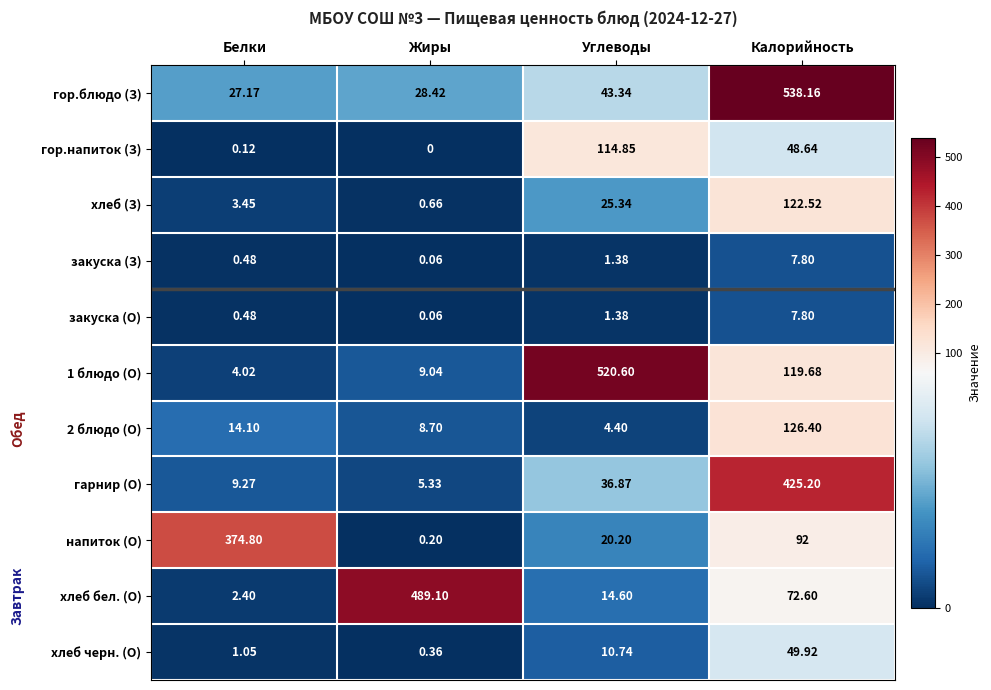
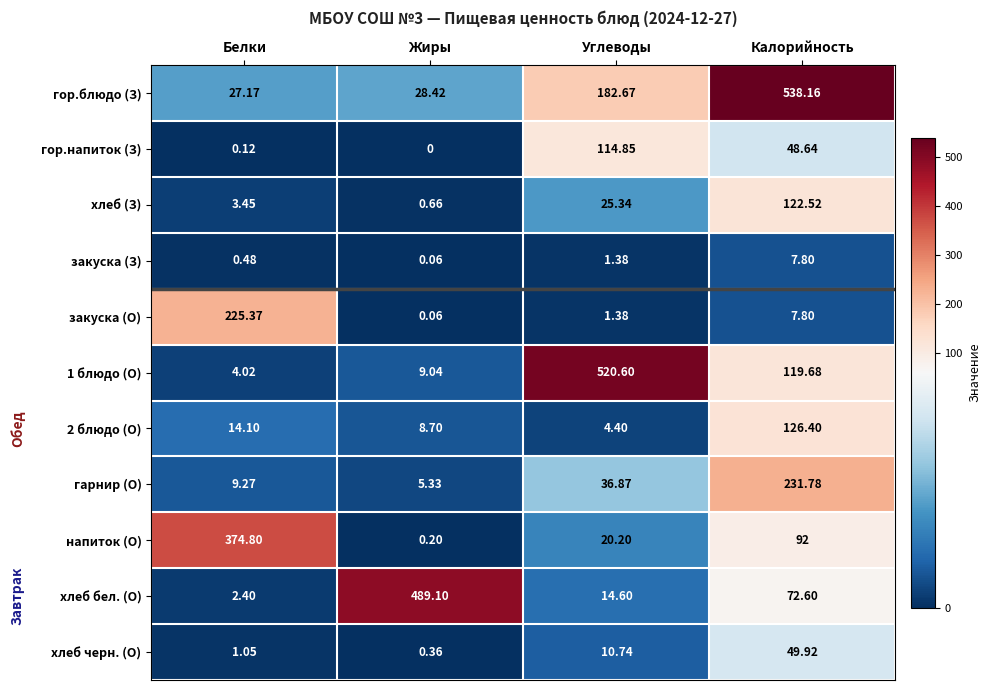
гор.блюдо (З), Углеводы: 43.34 -> 182.67
закуска (О), Белки: 0.48 -> 225.37
гарнир (О), Калорийность: 425.20 -> 231.78
